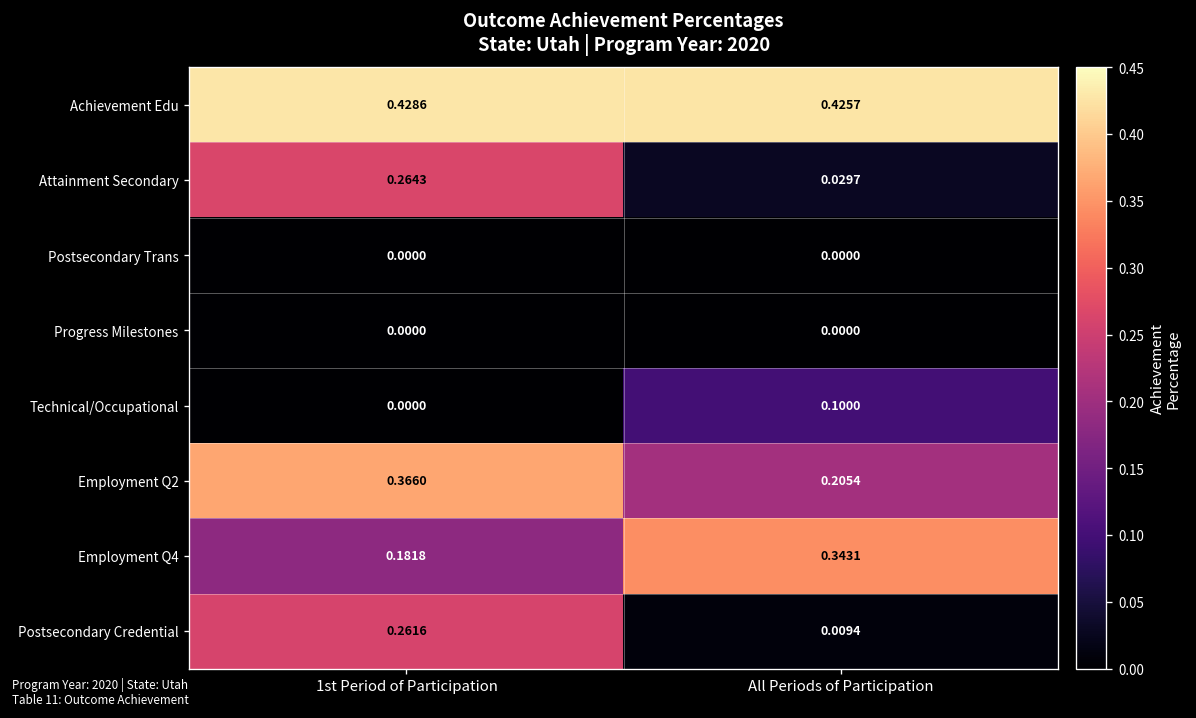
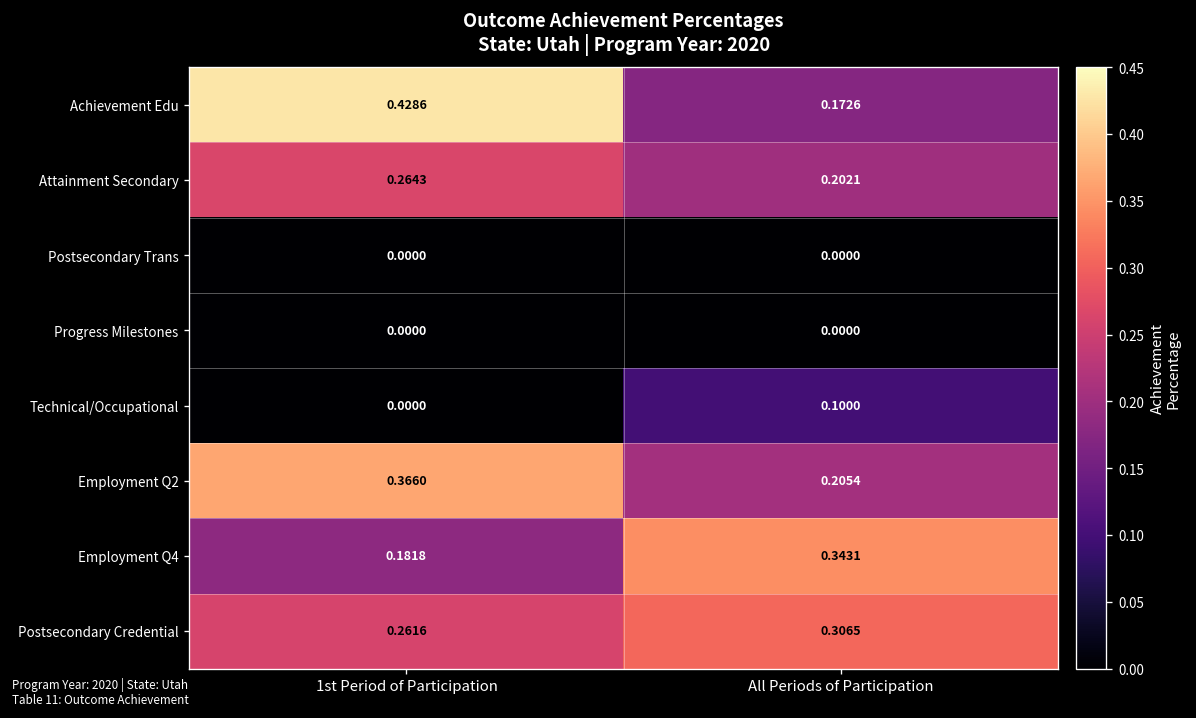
Achievement Edu, All Periods of Participation: 0.4257 -> 0.1726
Attainment Secondary, All Periods of Participation: 0.0297 -> 0.2021
Postsecondary Credential, All Periods of Participation: 0.0094 -> 0.3065
